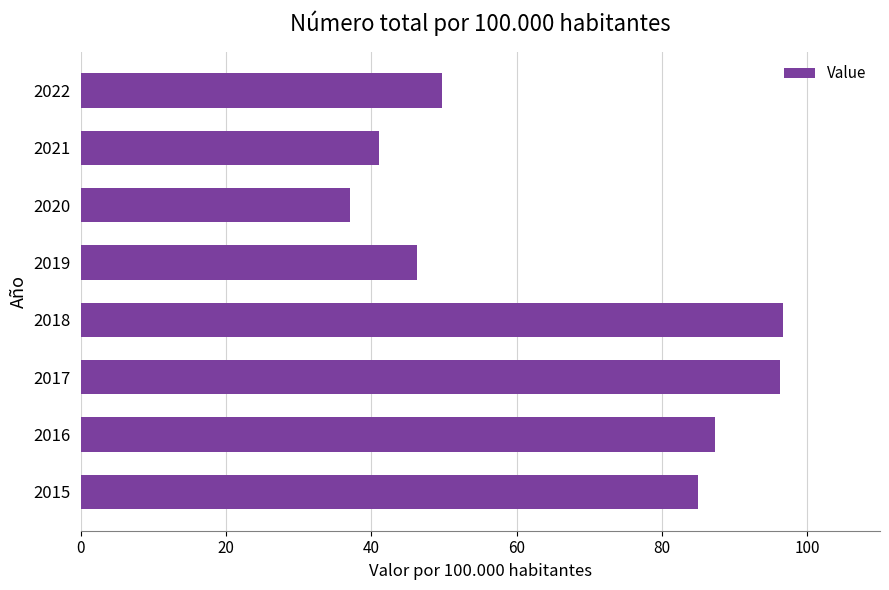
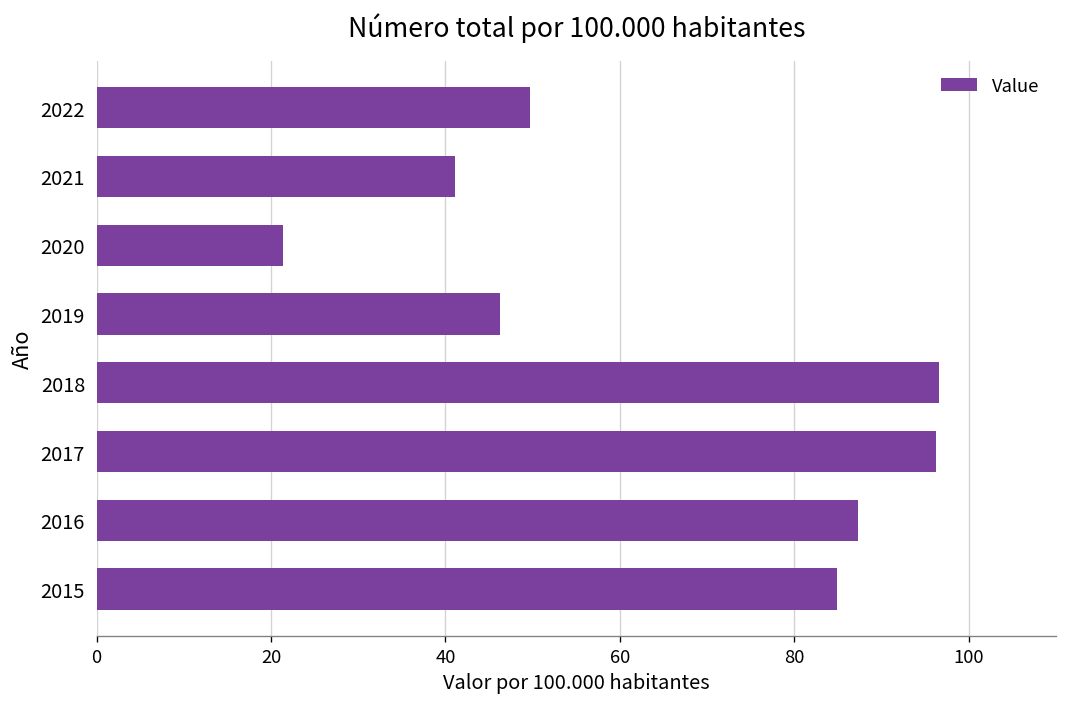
2020: 37 -> 21
